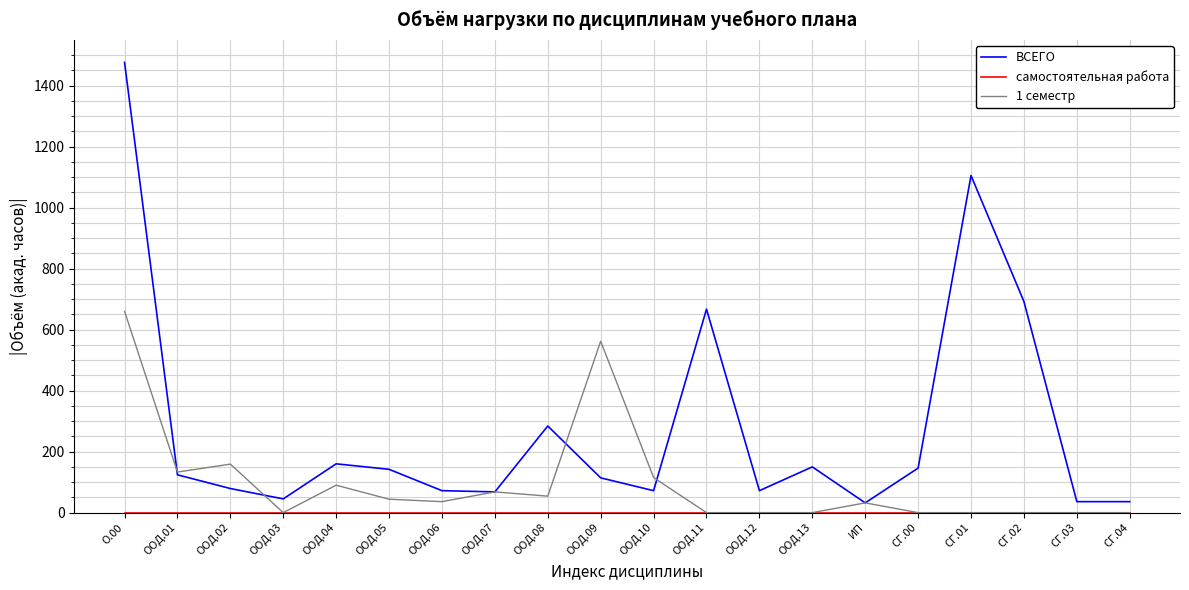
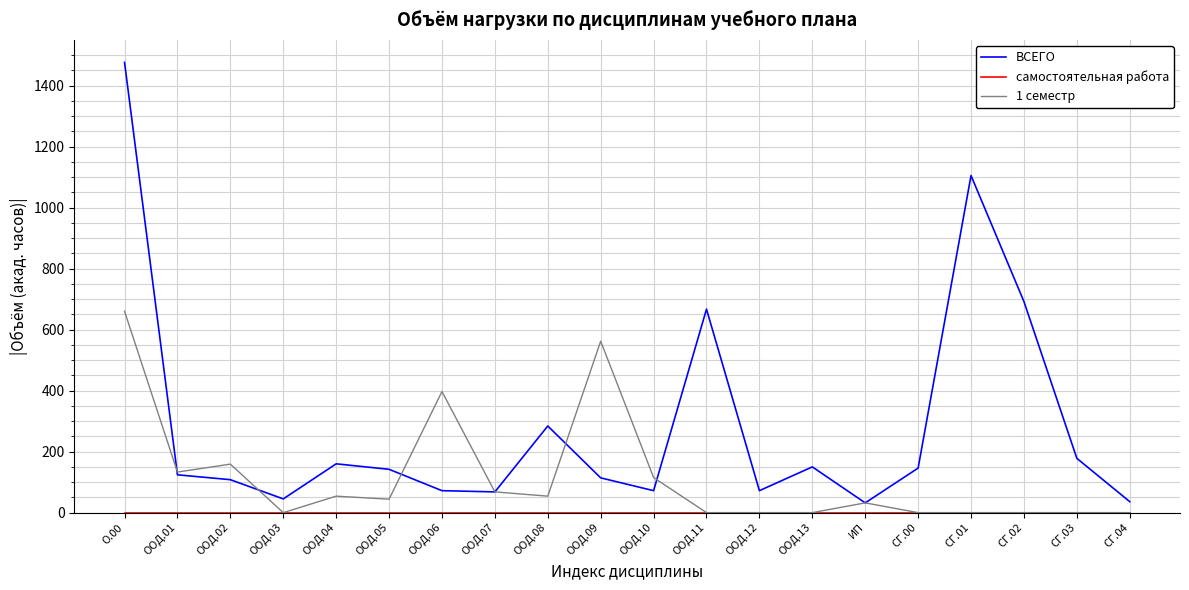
ВСЕГО, ООД.02: 80 -> 110
1 семестр, ООД.04: 90 -> 50
1 семестр, ООД.06: 40 -> 400
ВСЕГО, СГ.03: 40 -> 180
